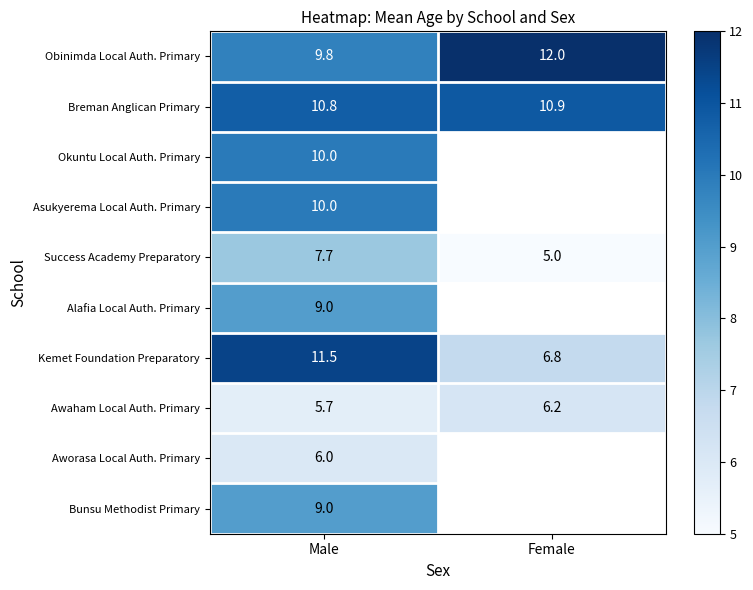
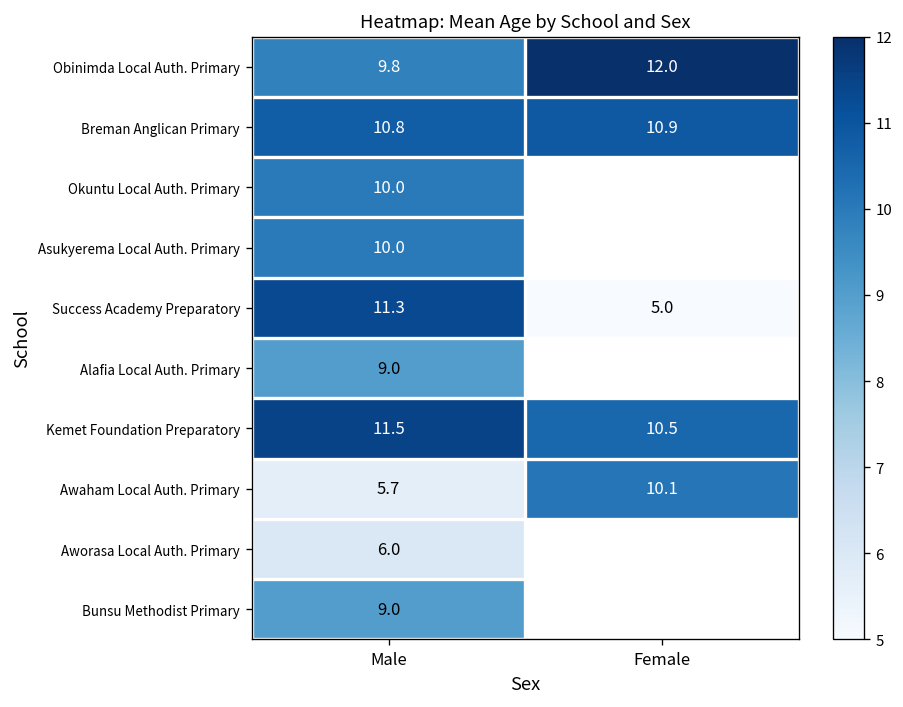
Success Academy Preparatory, Male: 7.7 -> 11.3
Kemet Foundation Preparatory, Female: 6.8 -> 10.5
Awaham Local Auth. Primary, Female: 6.2 -> 10.1
